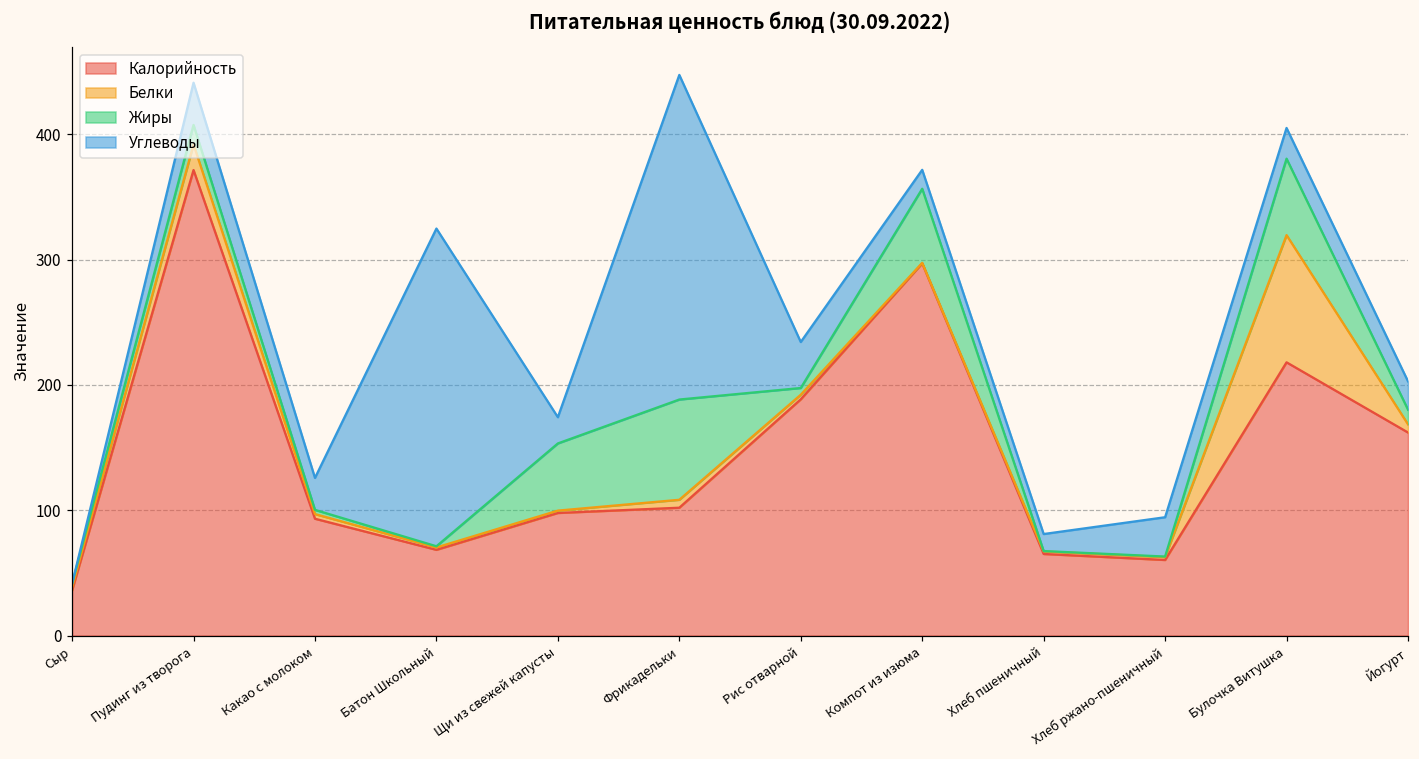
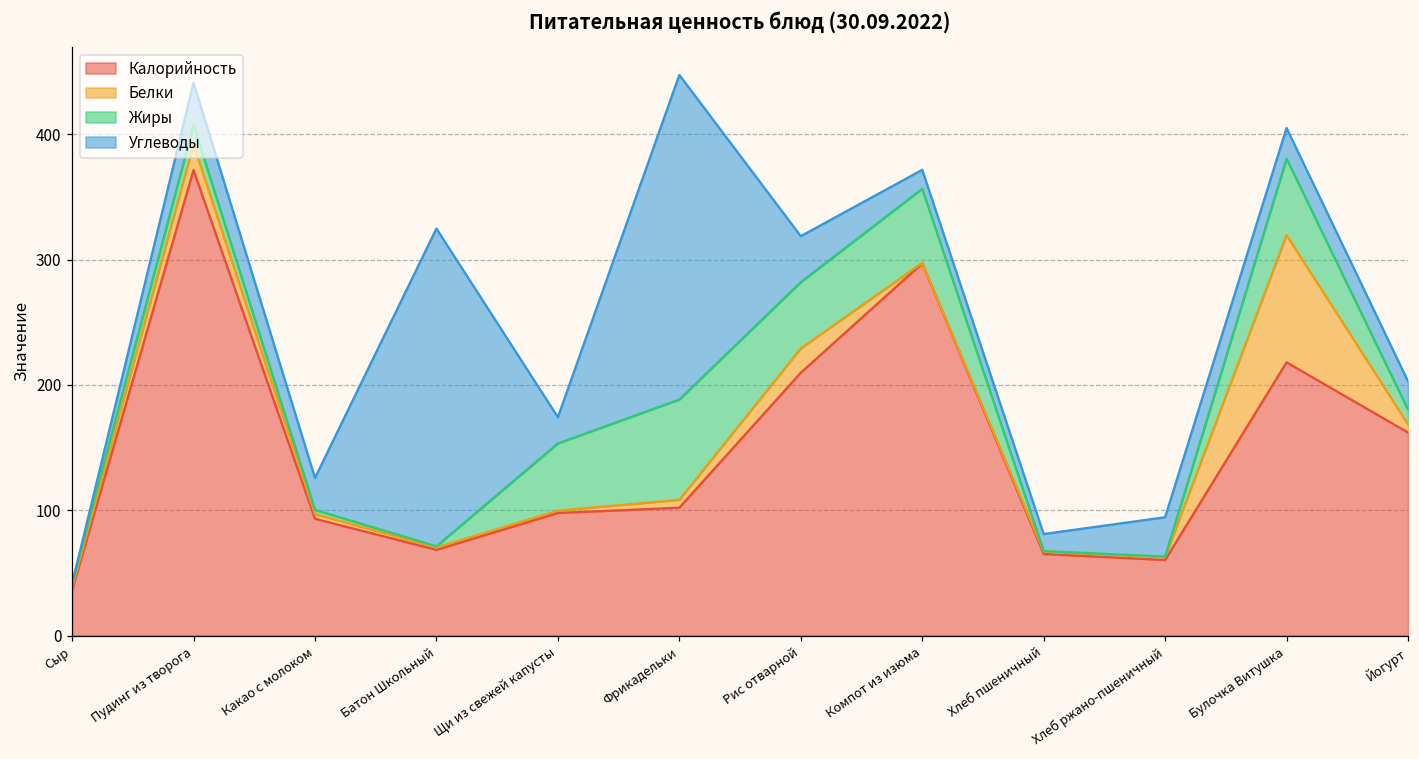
Калорийность, Рис отварной: 189 -> 210
Белки, Рис отварной: 4 -> 19
Жиры, Рис отварной: 5 -> 53
